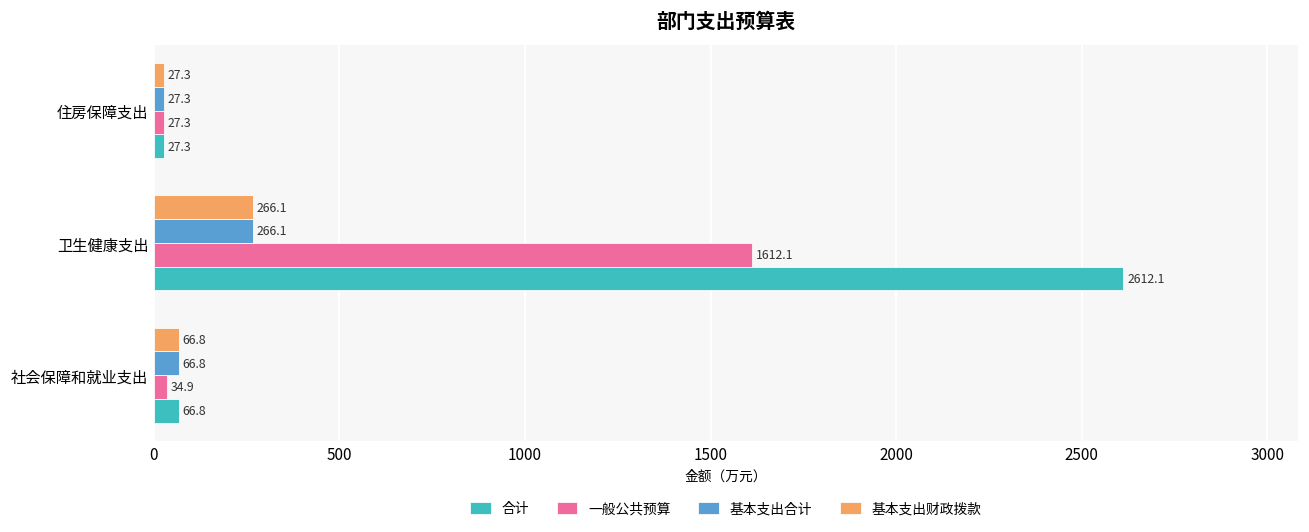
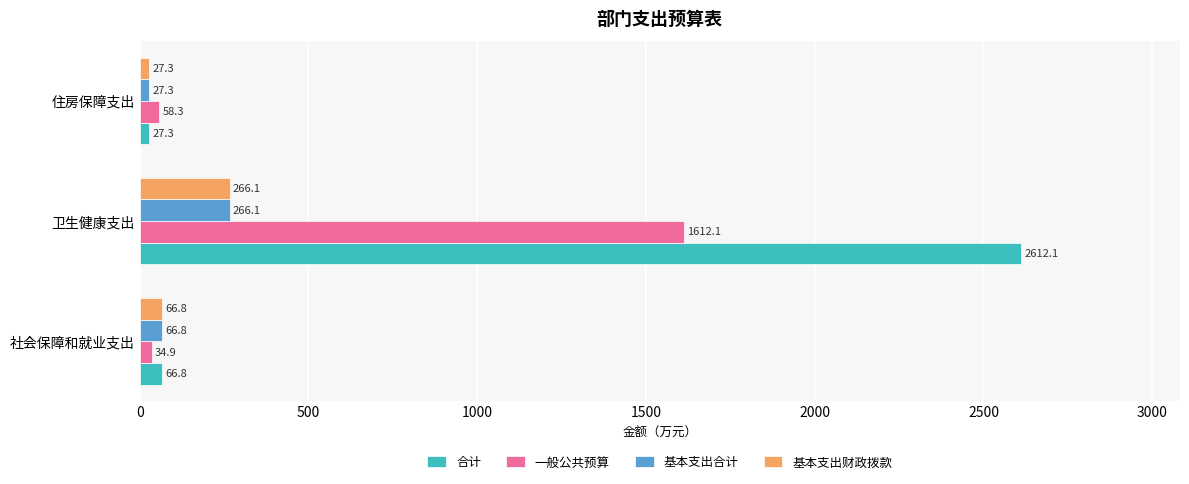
一般公共预算, 住房保障支出: 27.3 -> 58.3
